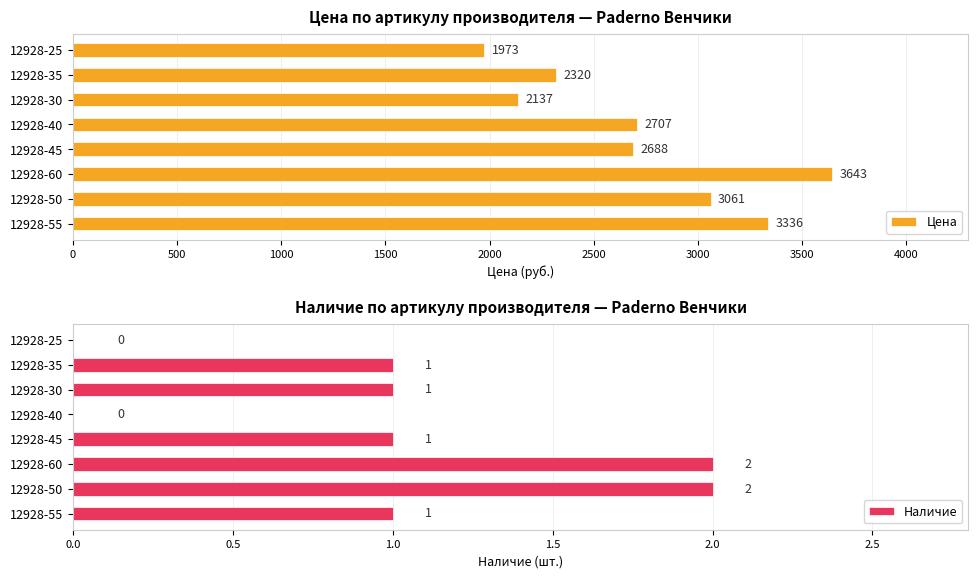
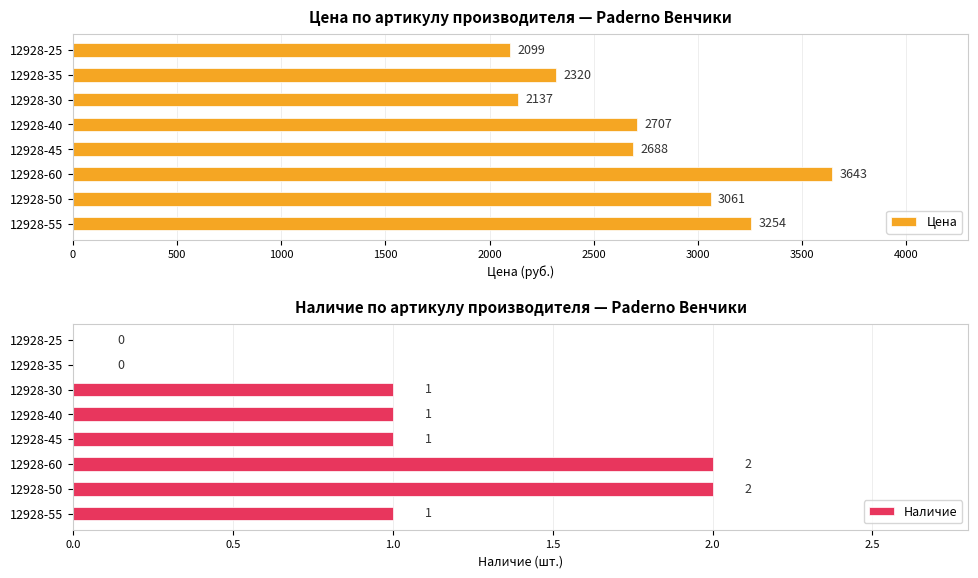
Цена по артикулу производителя — Paderno Венчики, 12928-25: 1973 -> 2099
Цена по артикулу производителя — Paderno Венчики, 12928-55: 3336 -> 3254
Наличие по артикулу производителя — Paderno Венчики, 12928-35: 1 -> 0
Наличие по артикулу производителя — Paderno Венчики, 12928-40: 0 -> 1
